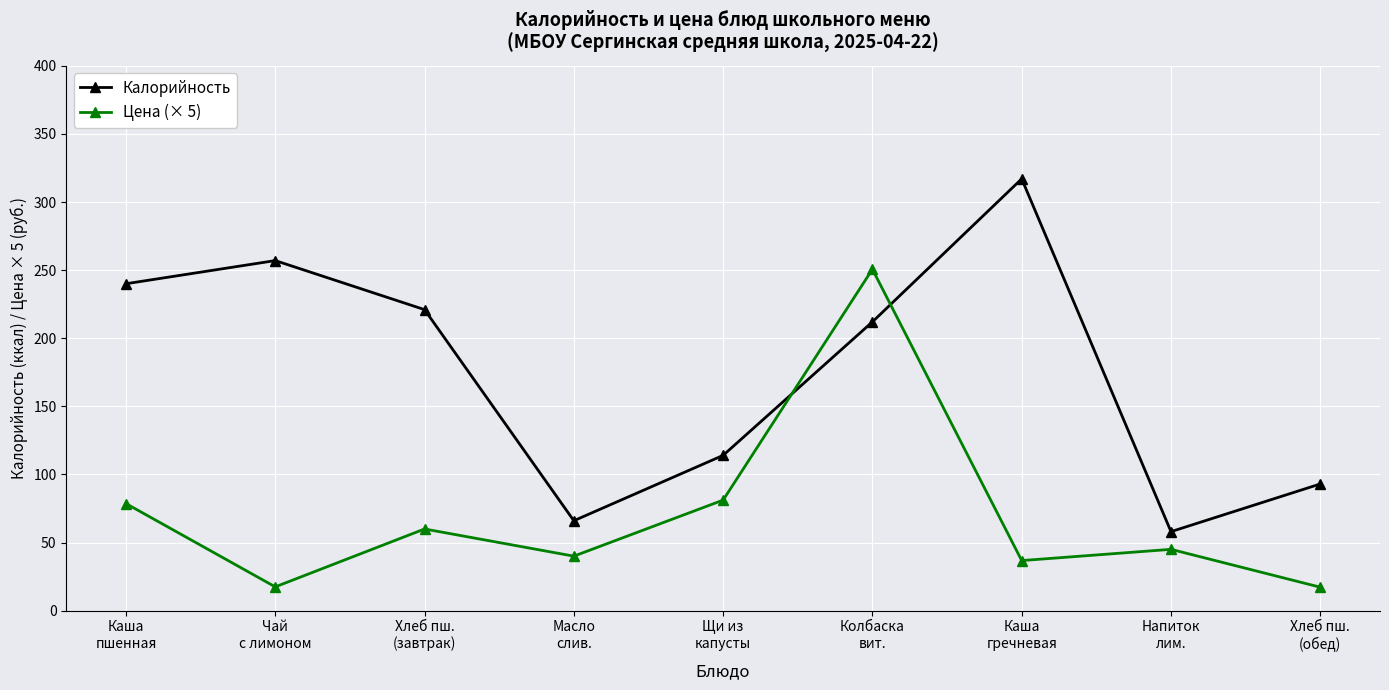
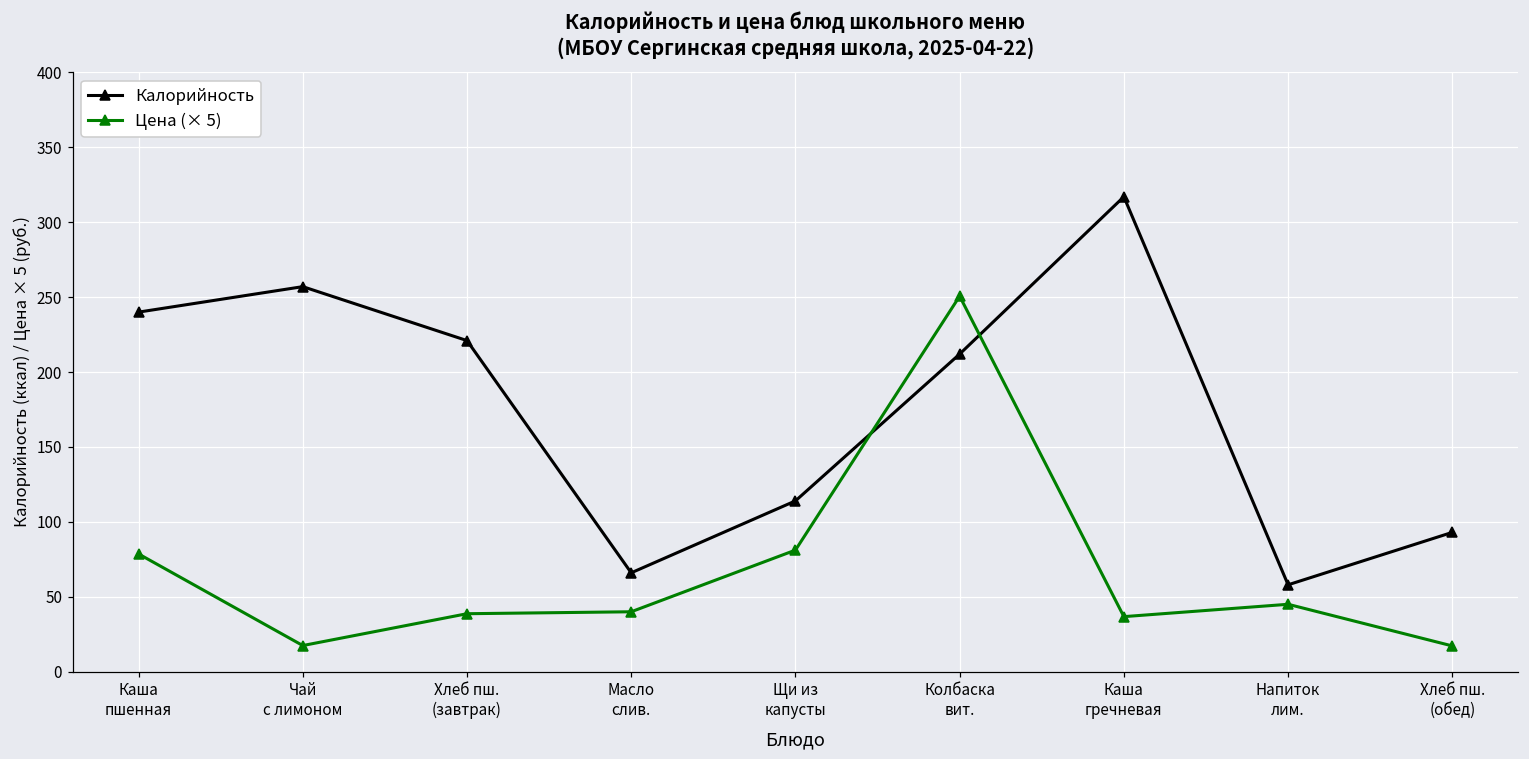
Цена (× 5), Хлеб пш. (завтрак): 60 -> 39
